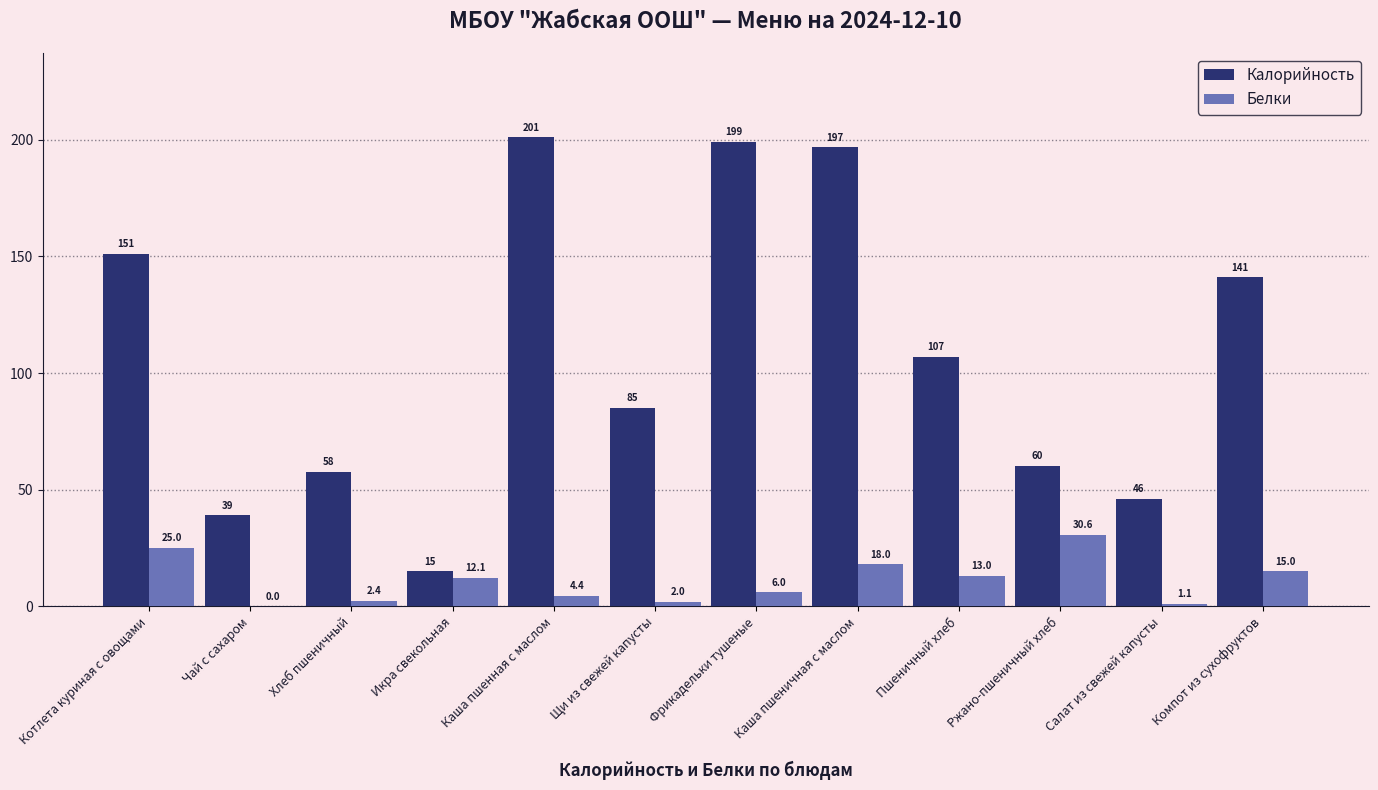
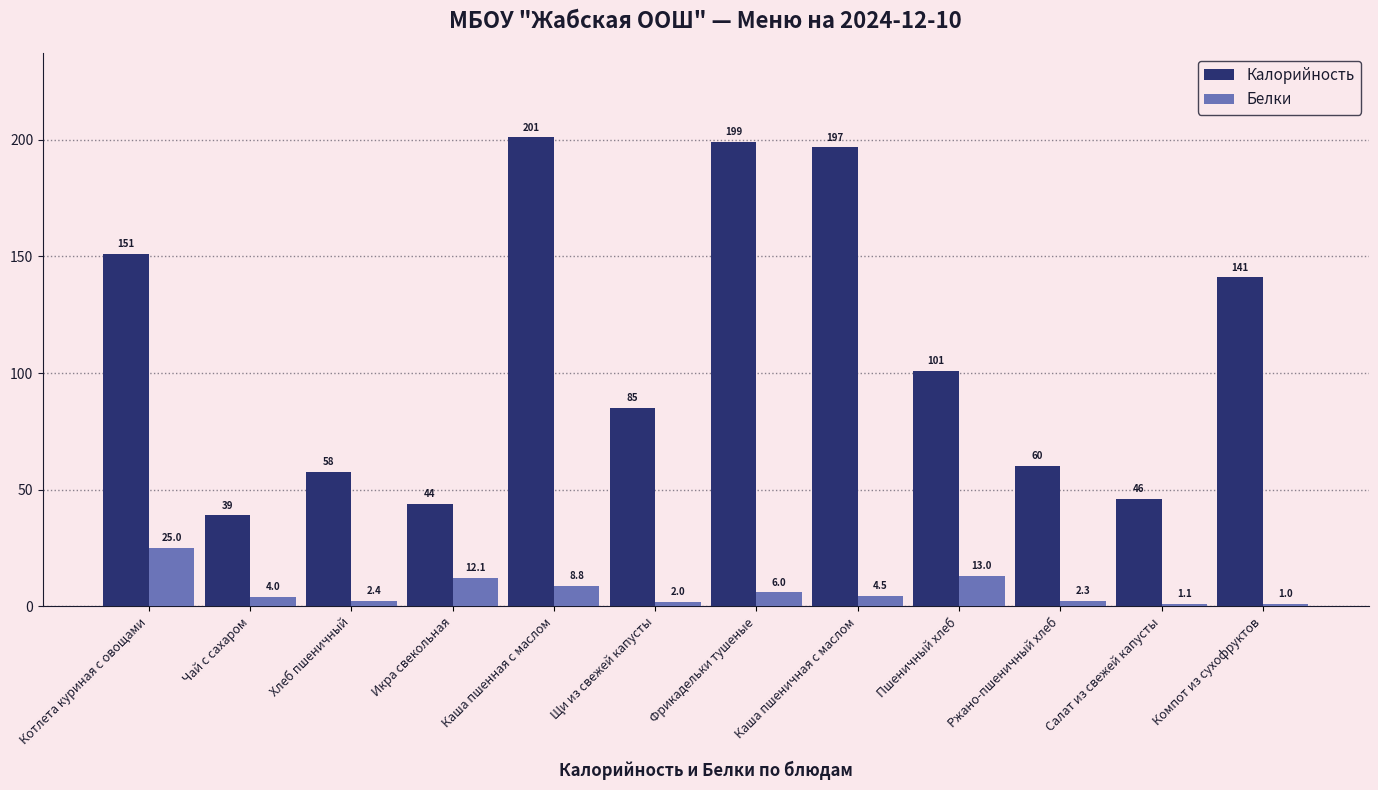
Белки, Чай с сахаром: 0.0 -> 4.0
Калорийность, Икра свекольная: 15 -> 44
Белки, Каша пшенная с маслом: 4.4 -> 8.8
Белки, Каша пшеничная с маслом: 18.0 -> 4.5
Калорийность, Пшеничный хлеб: 107 -> 101
Белки, Ржано-пшеничный хлеб: 30.6 -> 2.3
Белки, Компот из сухофруктов: 15.0 -> 1.0
